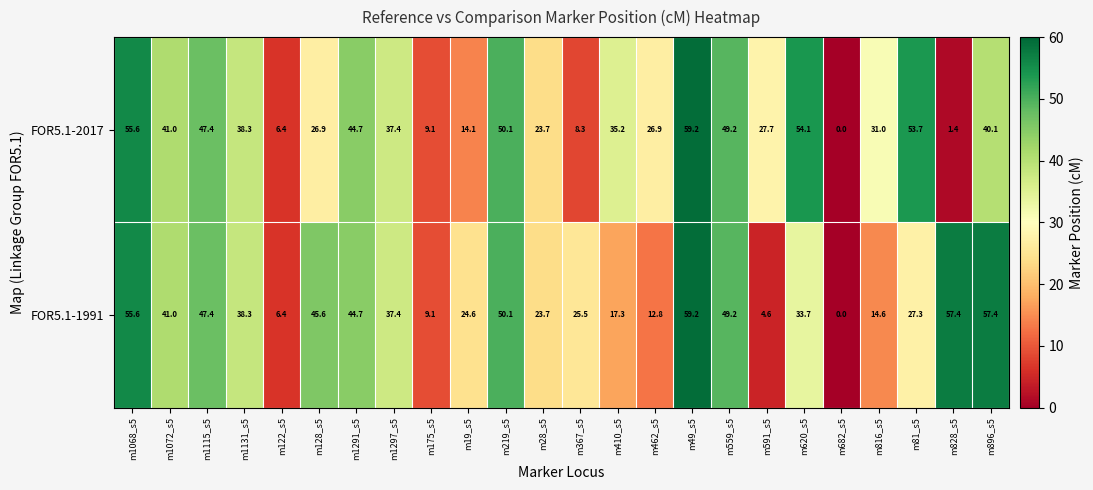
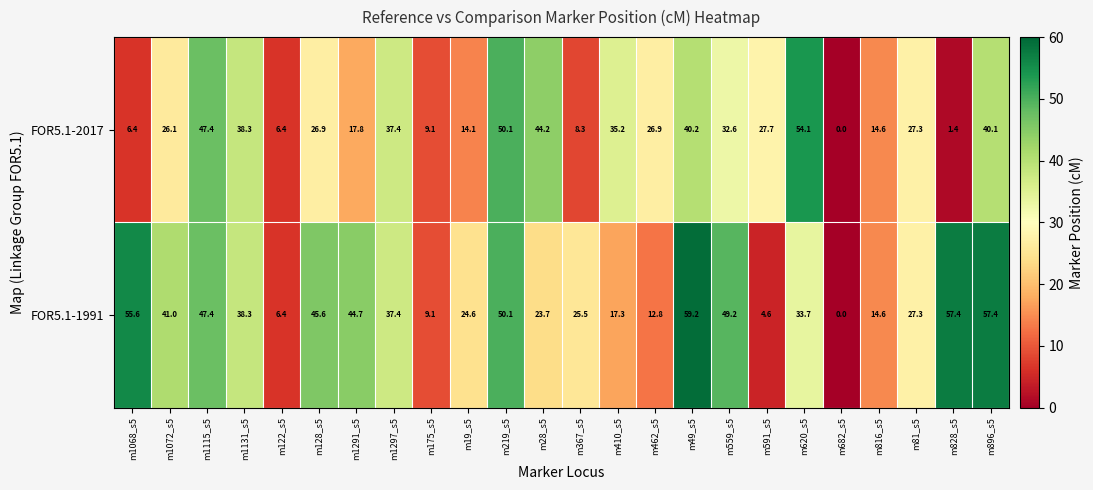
FOR5.1-2017, m1068_s5: 55.6 -> 6.4
FOR5.1-2017, m1072_s5: 41.0 -> 26.1
FOR5.1-2017, m1291_s5: 44.7 -> 17.8
FOR5.1-2017, m28_s5: 23.7 -> 44.2
FOR5.1-2017, m49_s5: 59.2 -> 40.2
FOR5.1-2017, m559_s5: 49.2 -> 32.6
FOR5.1-2017, m816_s5: 31.0 -> 14.6
FOR5.1-2017, m81_s5: 53.7 -> 27.3
